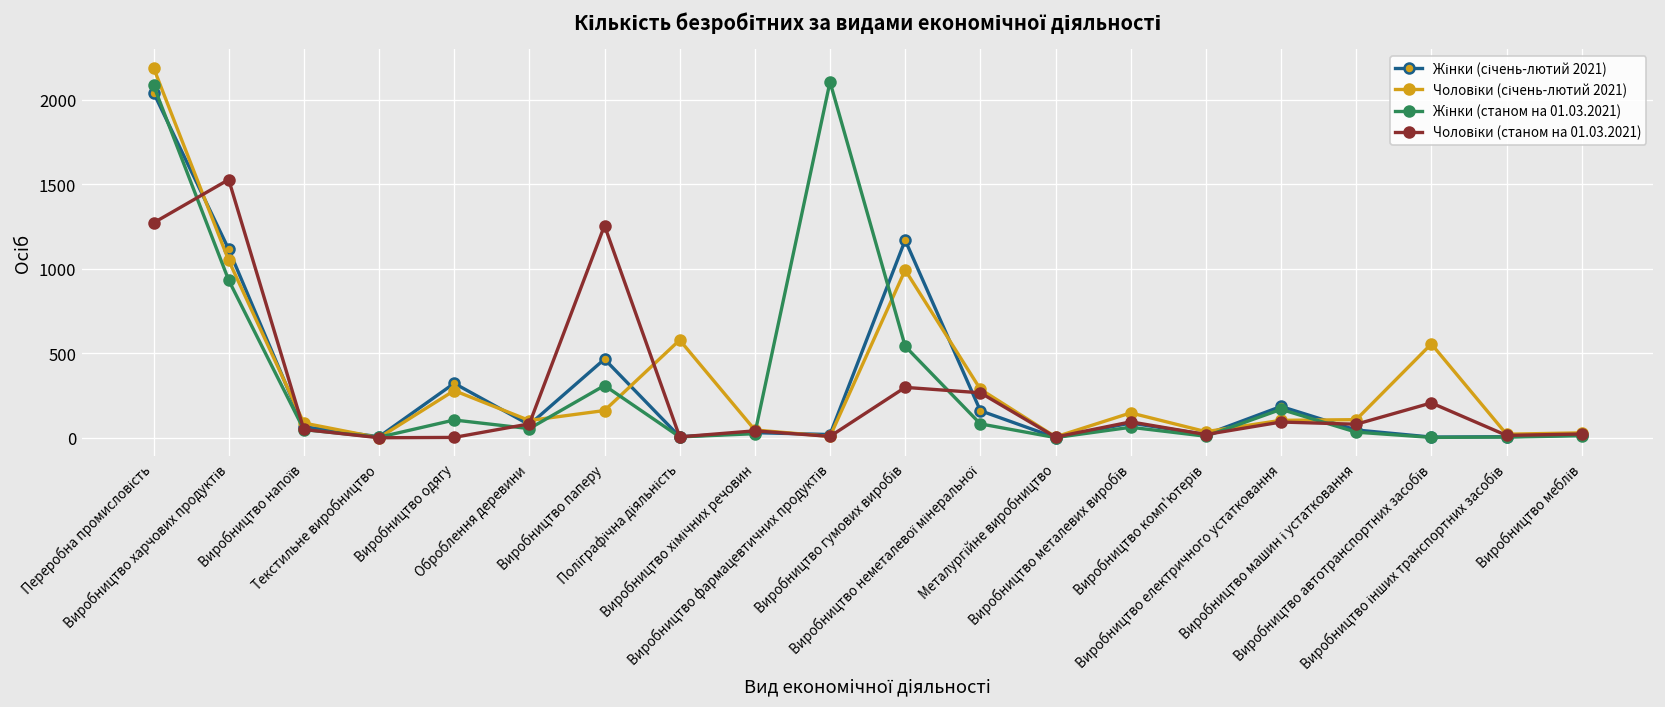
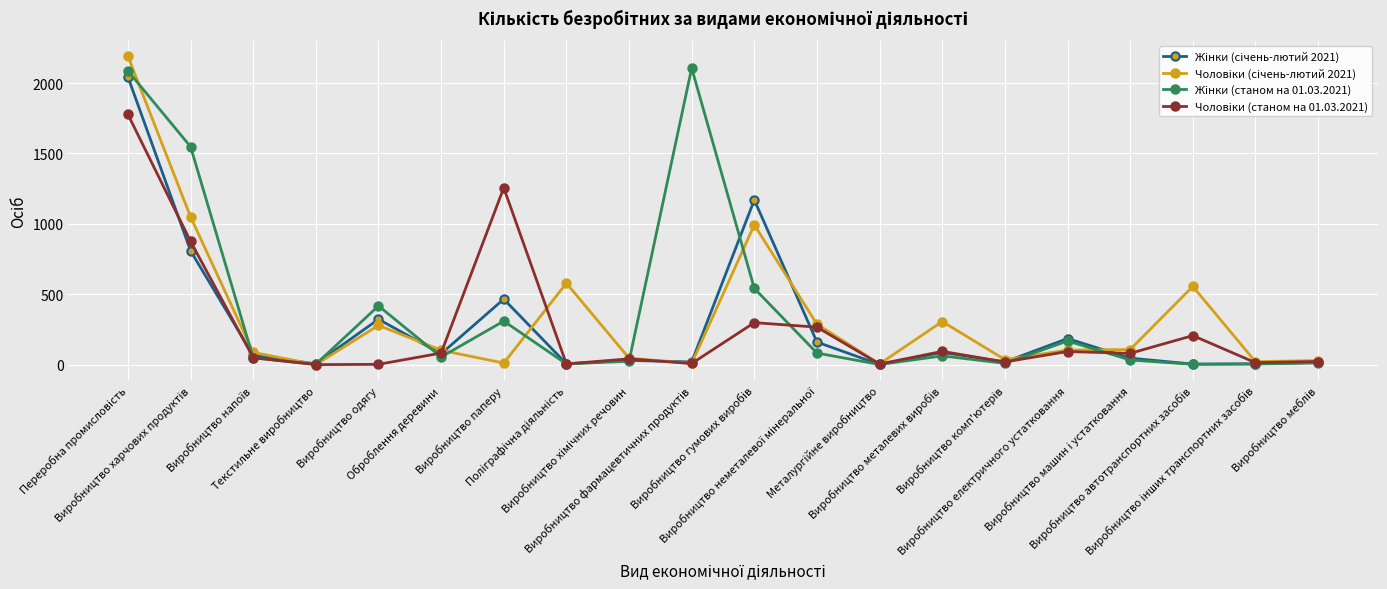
Чоловіки (станом на 01.03.2021), Переробна промисловість: 1270 -> 1780
Жінки (січень-лютий 2021), Виробництво харчових продуктів: 1120 -> 810
Жінки (станом на 01.03.2021), Виробництво харчових продуктів: 930 -> 1550
Чоловіки (станом на 01.03.2021), Виробництво харчових продуктів: 1530 -> 880
Жінки (станом на 01.03.2021), Виробництво одягу: 110 -> 420
Чоловіки (січень-лютий 2021), Виробництво паперу: 160 -> 10
Чоловіки (січень-лютий 2021), Виробництво металевих виробів: 150 -> 310
